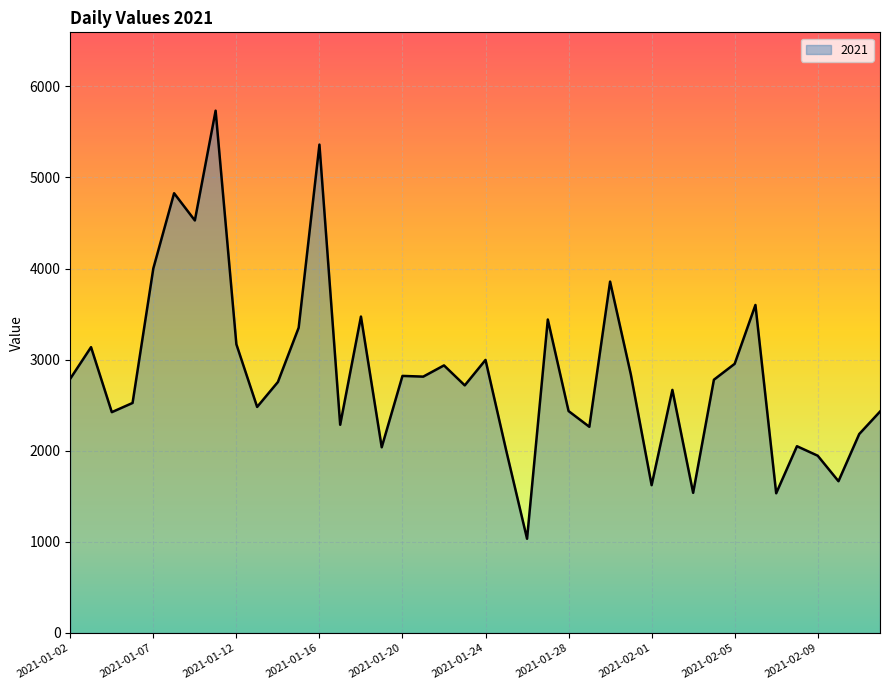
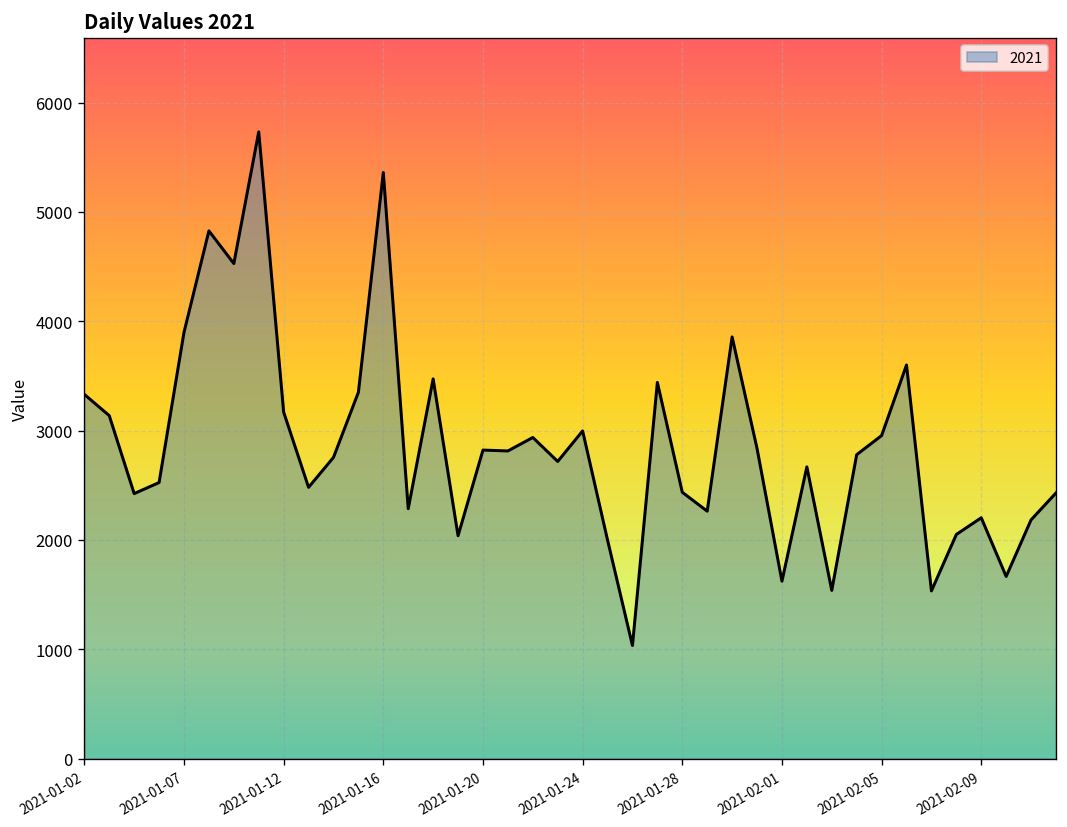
2021-01-02: 2800 -> 3300
2021-01-07: 4000 -> 3900
2021-02-09: 1900 -> 2200
